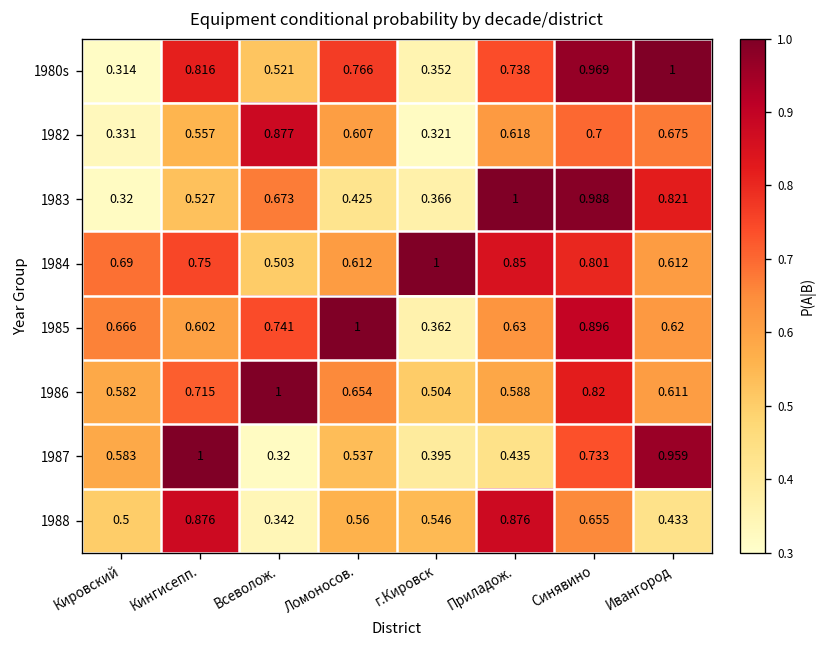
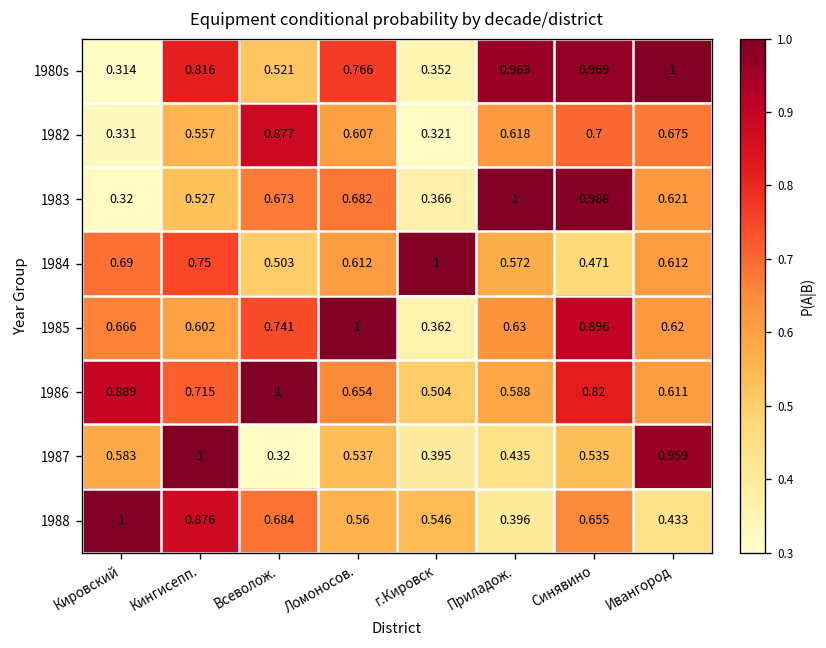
1980s, Приладож.: 0.738 -> 0.963
1983, Ломоносов.: 0.425 -> 0.682
1983, Ивангород: 0.821 -> 0.621
1984, Приладож.: 0.85 -> 0.572
1984, Синявино: 0.801 -> 0.471
1986, Кировский: 0.582 -> 0.889
1987, Синявино: 0.733 -> 0.535
1988, Кировский: 0.5 -> 1
1988, Всеволож.: 0.342 -> 0.684
1988, Приладож.: 0.876 -> 0.396
